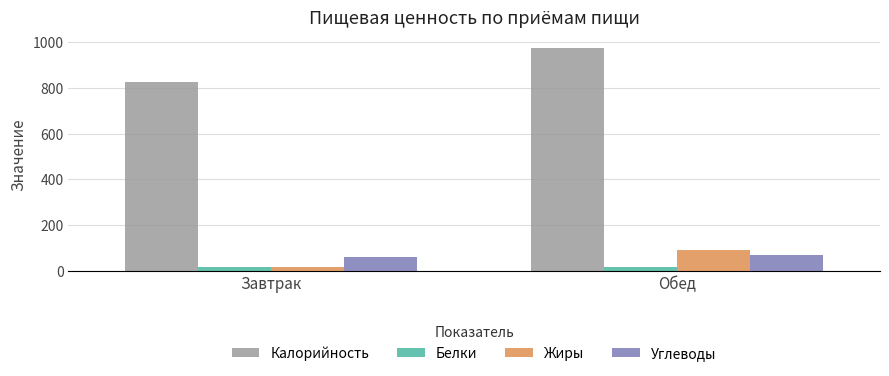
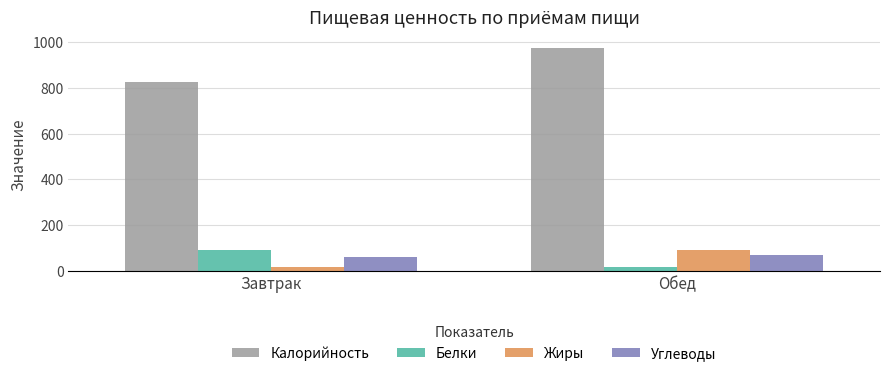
Белки, Завтрак: 20 -> 90
